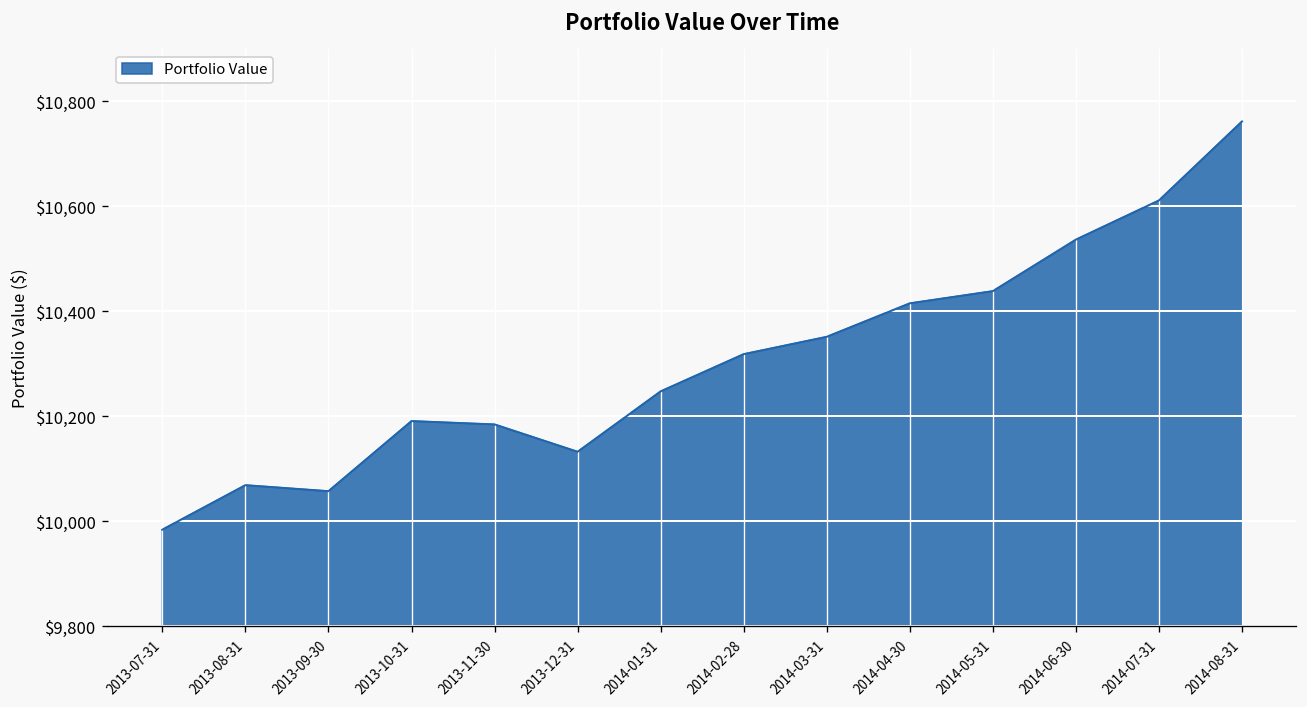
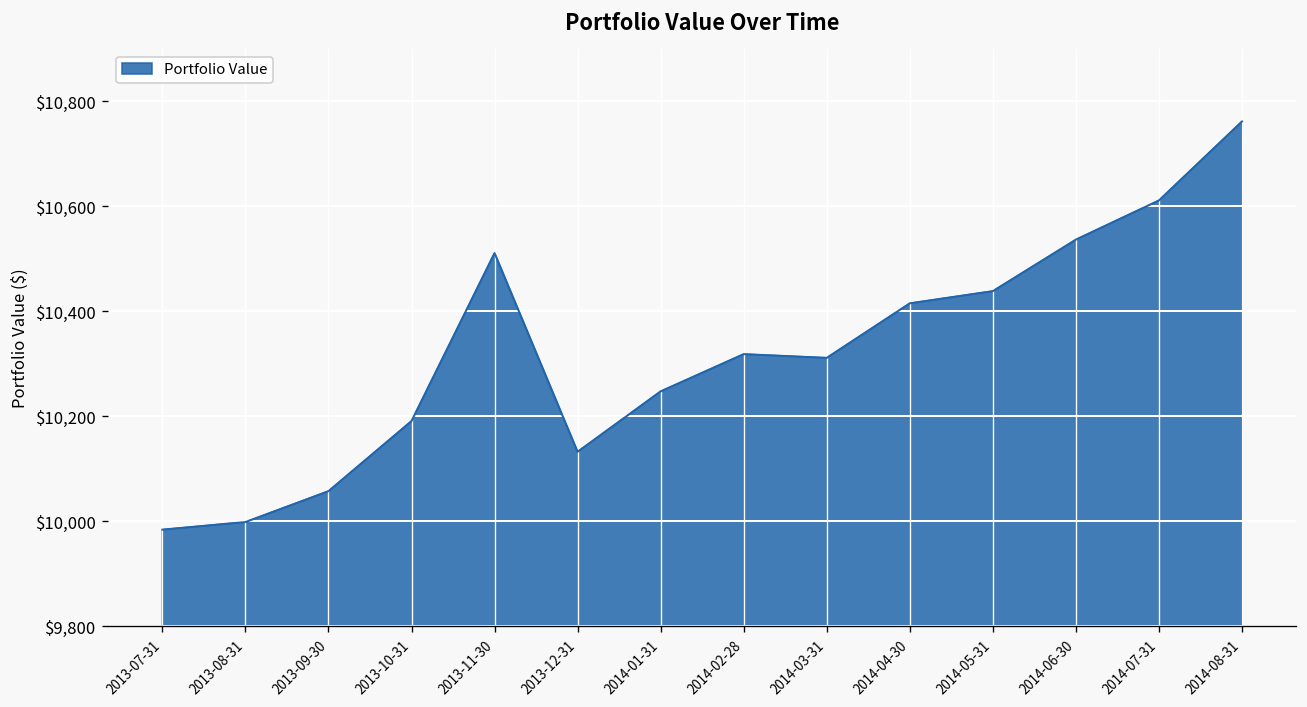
2013-08-31: $10,070 -> $10,000
2013-11-30: $10,180 -> $10,510
2014-03-31: $10,350 -> $10,310
